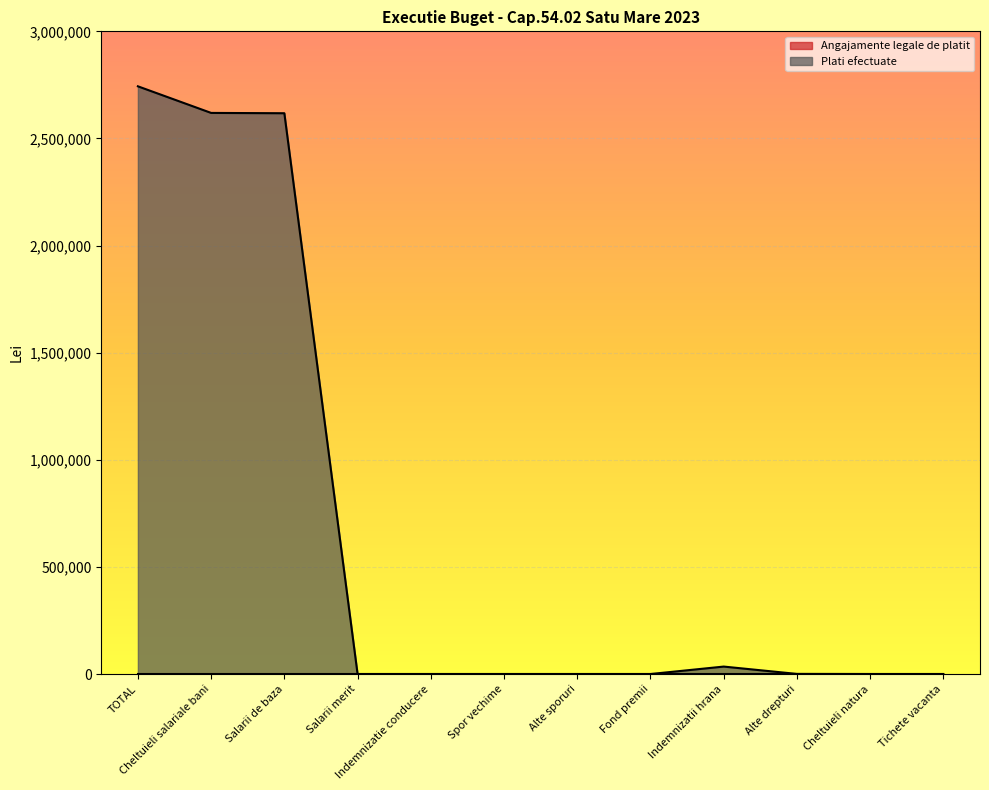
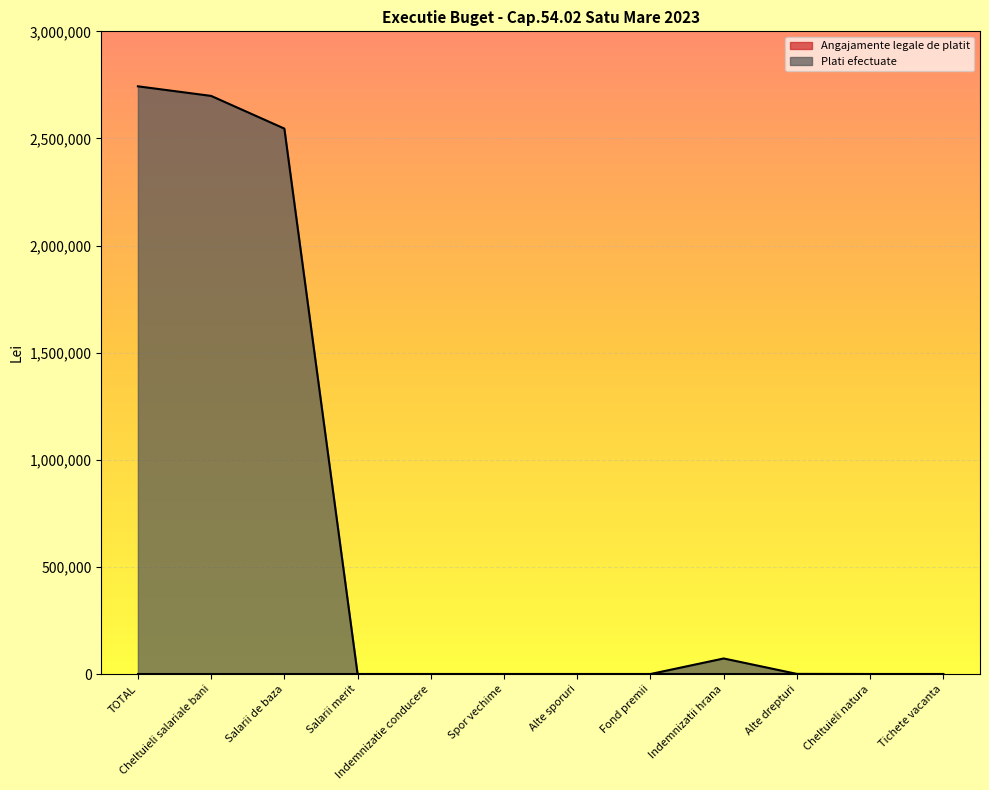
Plati efectuate, Cheltuieli salariale bani: 2,620,000 -> 2,700,000
Plati efectuate, Salarii de baza: 2,620,000 -> 2,550,000
Plati efectuate, Indemnizatii hrana: 30,000 -> 70,000
